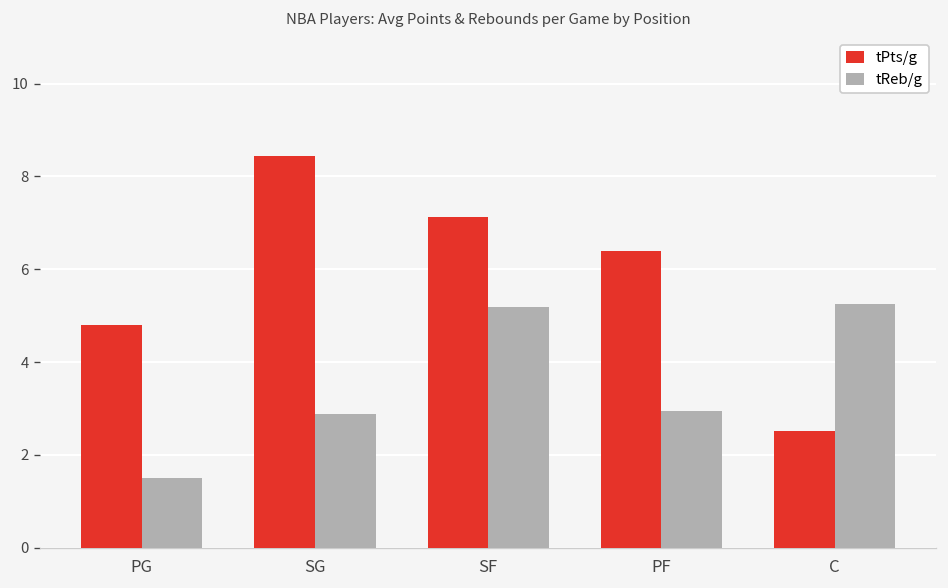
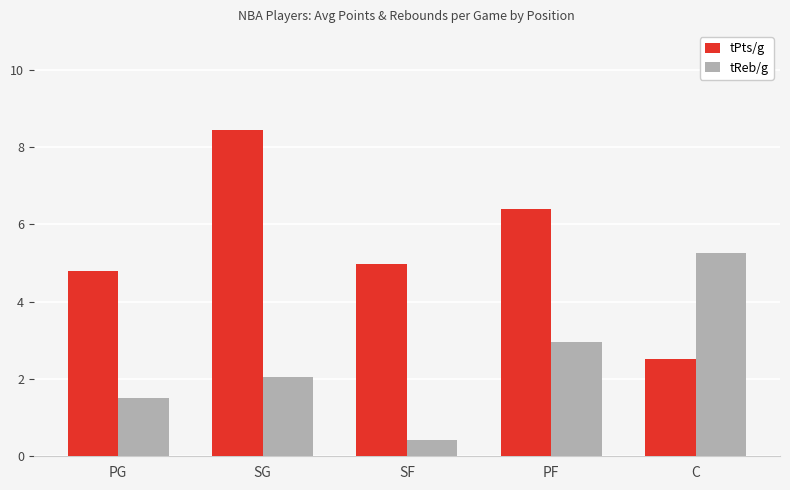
tReb/g, SG: 2.9 -> 2.1
tPts/g, SF: 7.1 -> 5.0
tReb/g, SF: 5.2 -> 0.4
